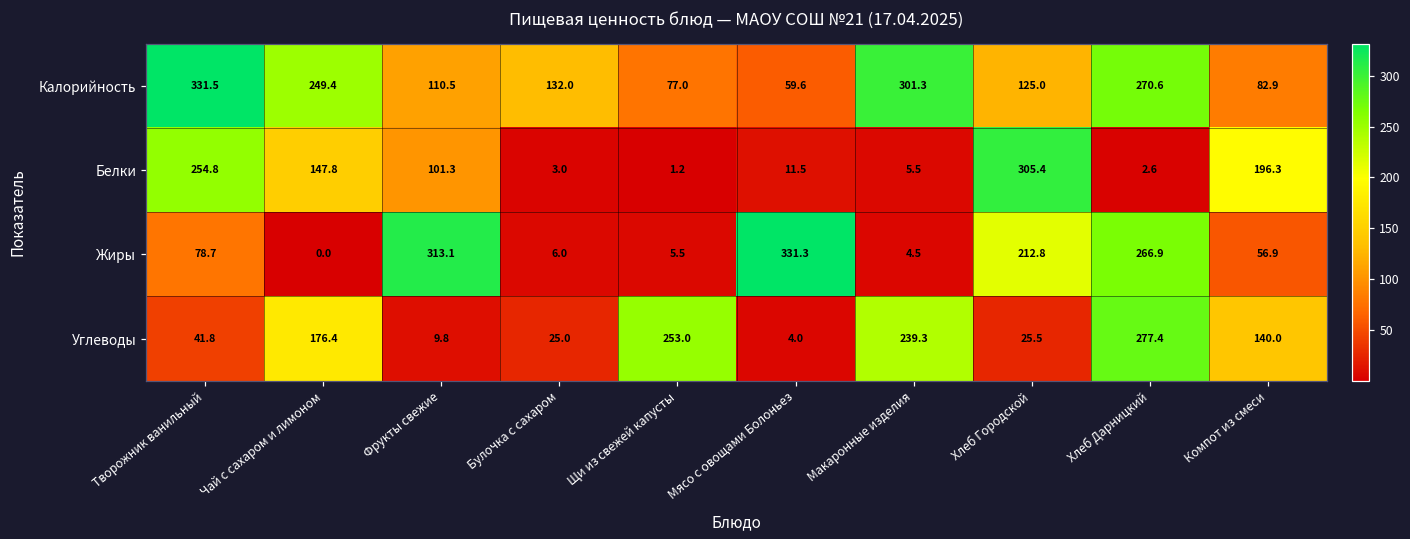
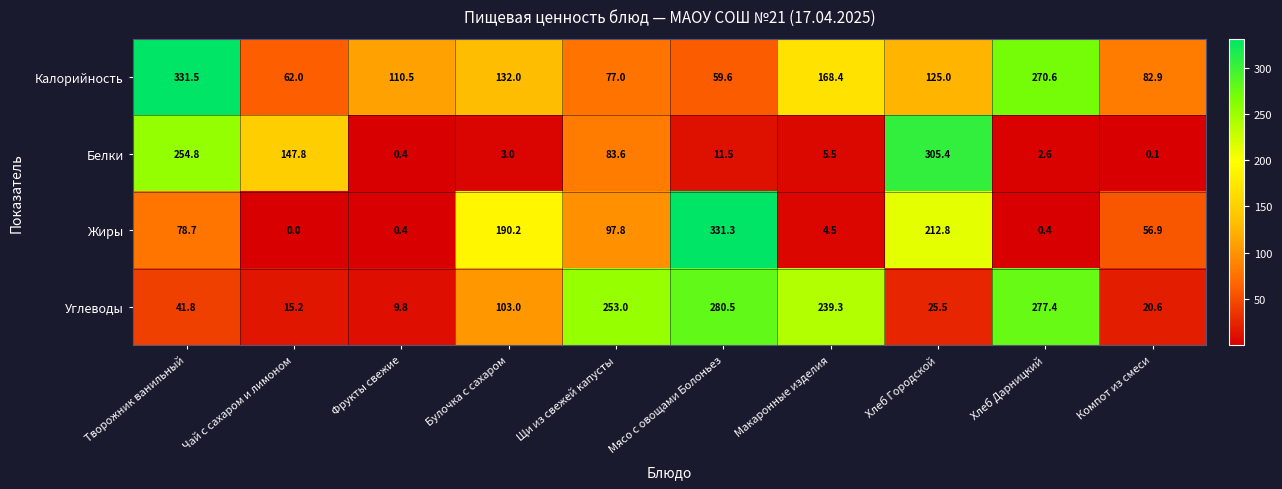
Калорийность, Чай с сахаром и лимоном: 249.4 -> 62.0
Калорийность, Макаронные изделия: 301.3 -> 168.4
Белки, Фрукты свежие: 101.3 -> 0.4
Белки, Щи из свежей капусты: 1.2 -> 83.6
Белки, Компот из смеси: 196.3 -> 0.1
Жиры, Фрукты свежие: 313.1 -> 0.4
Жиры, Булочка с сахаром: 6.0 -> 190.2
Жиры, Щи из свежей капусты: 5.5 -> 97.8
Жиры, Хлеб Дарницкий: 266.9 -> 0.4
Углеводы, Чай с сахаром и лимоном: 176.4 -> 15.2
Углеводы, Булочка с сахаром: 25.0 -> 103.0
Углеводы, Мясо с овощами Болоньез: 4.0 -> 280.5
Углеводы, Компот из смеси: 140.0 -> 20.6
